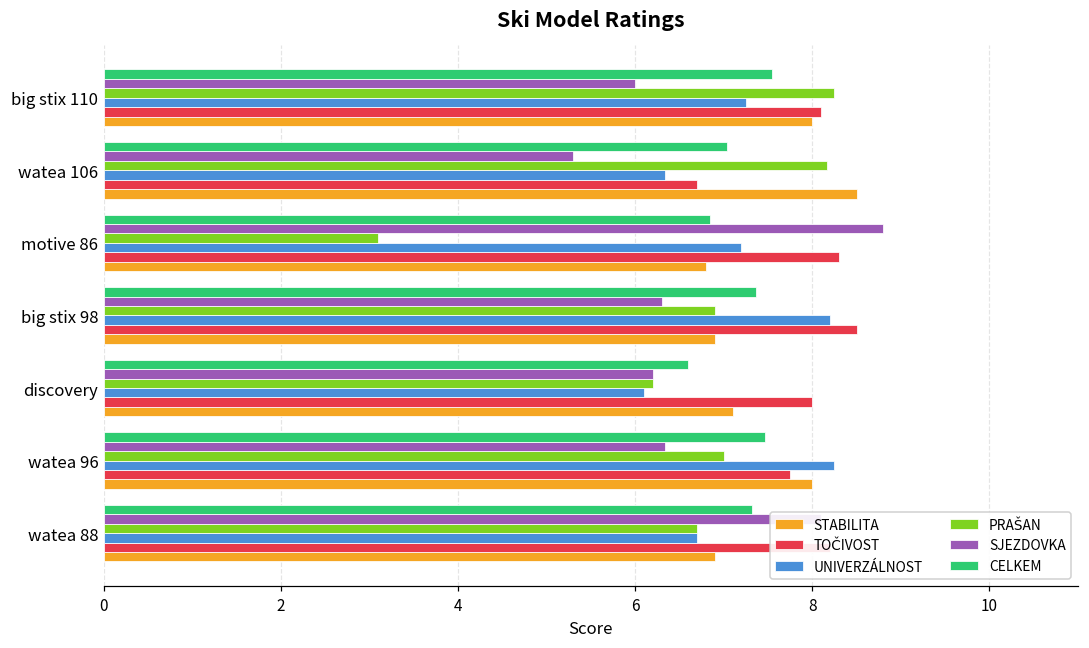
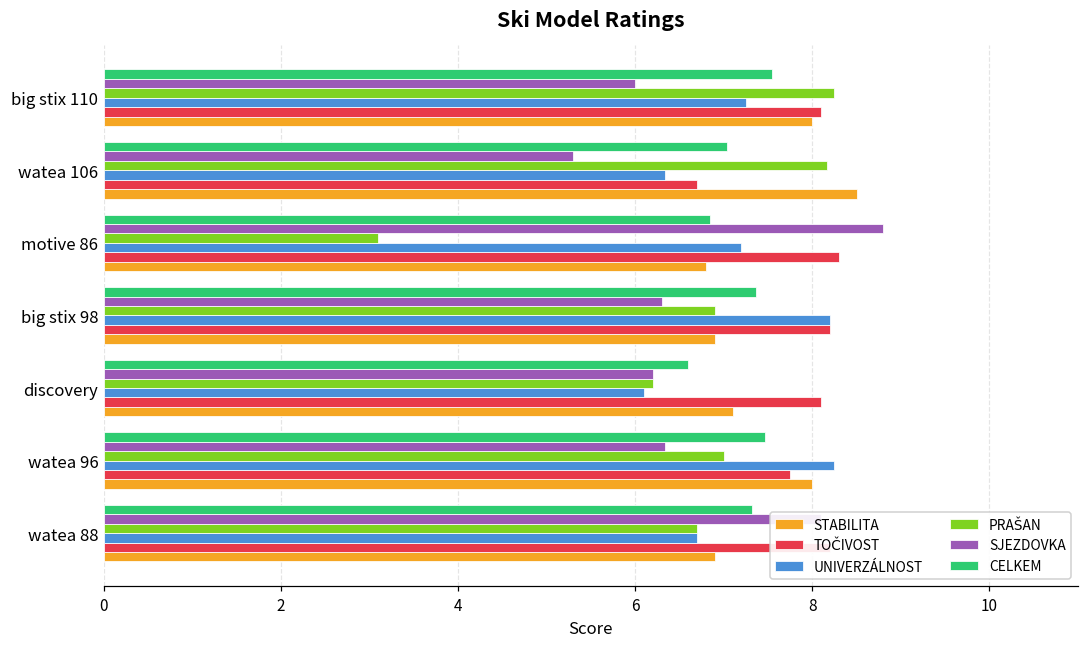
TOČIVOST, big stix 98: 8.5 -> 8.2
TOČIVOST, discovery: 8.0 -> 8.1
